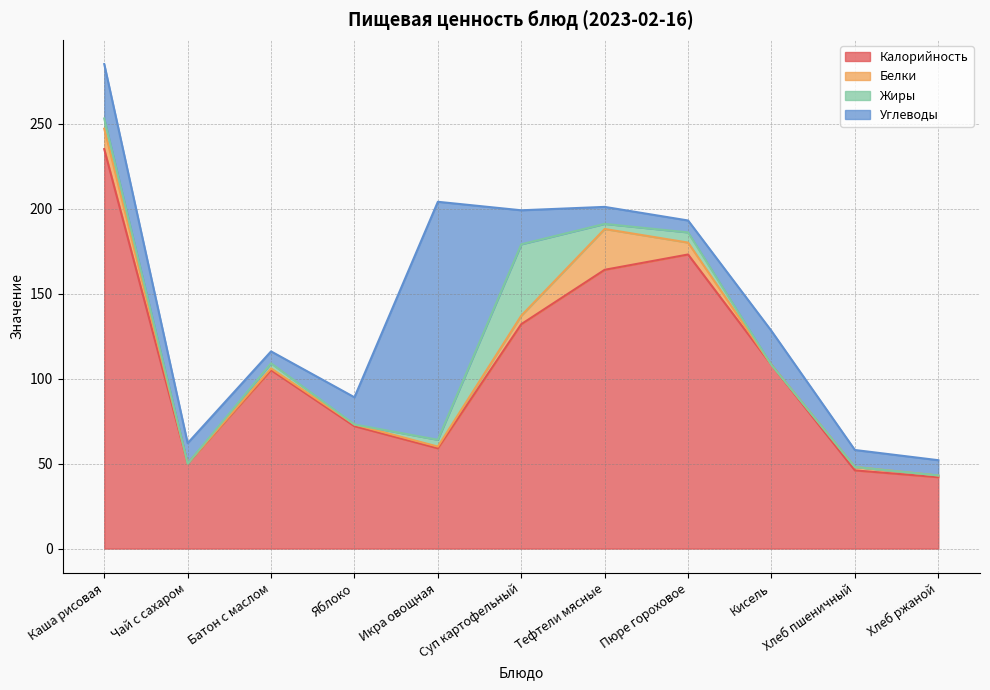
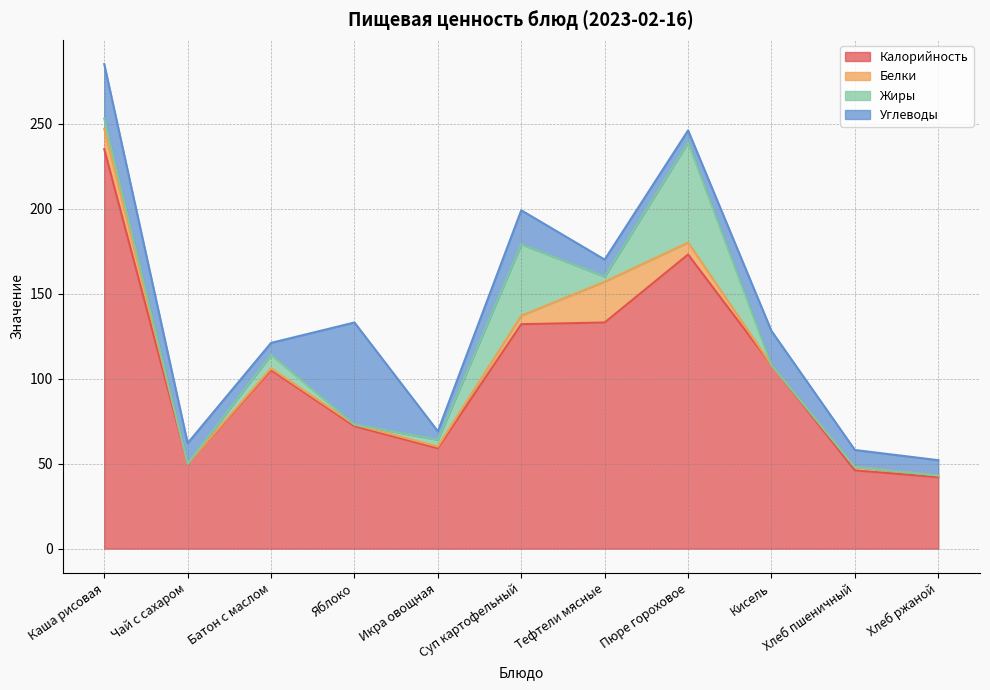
Жиры, Батон с маслом: 3 -> 8
Углеводы, Яблоко: 16 -> 60
Углеводы, Икра овощная: 140 -> 5
Калорийность, Тефтели мясные: 164 -> 133
Жиры, Пюре гороховое: 6 -> 59
